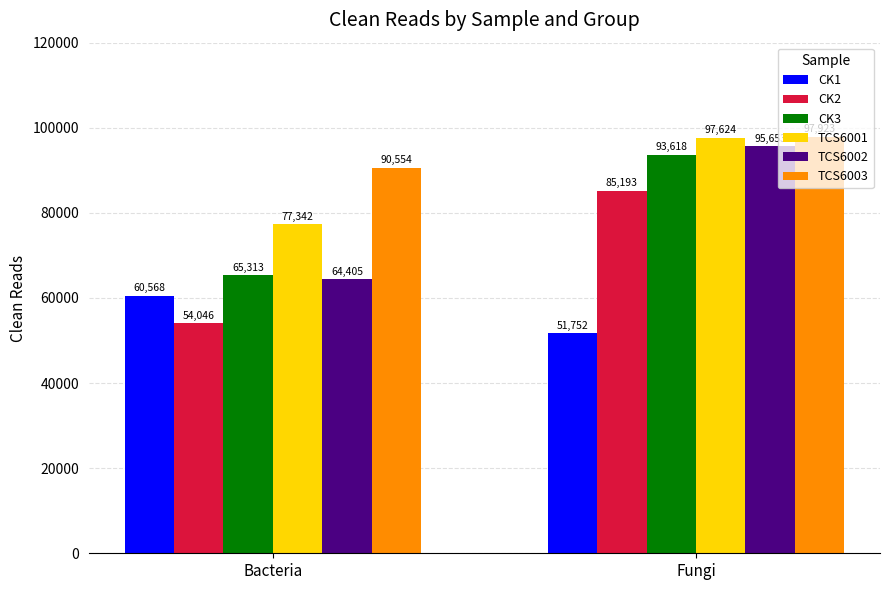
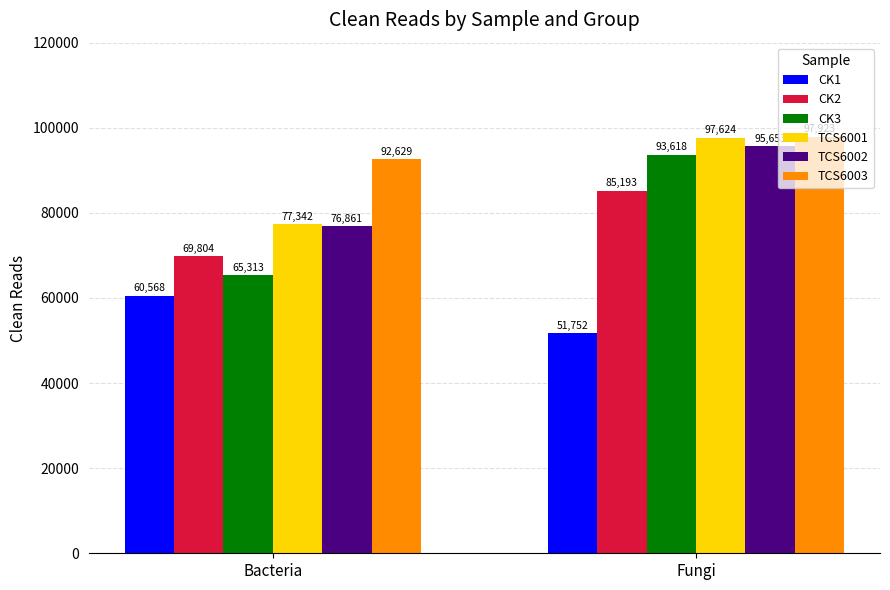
CK2, Bacteria: 54,046 -> 69,804
TCS6002, Bacteria: 64,405 -> 76,861
TCS6003, Bacteria: 90,554 -> 92,629
